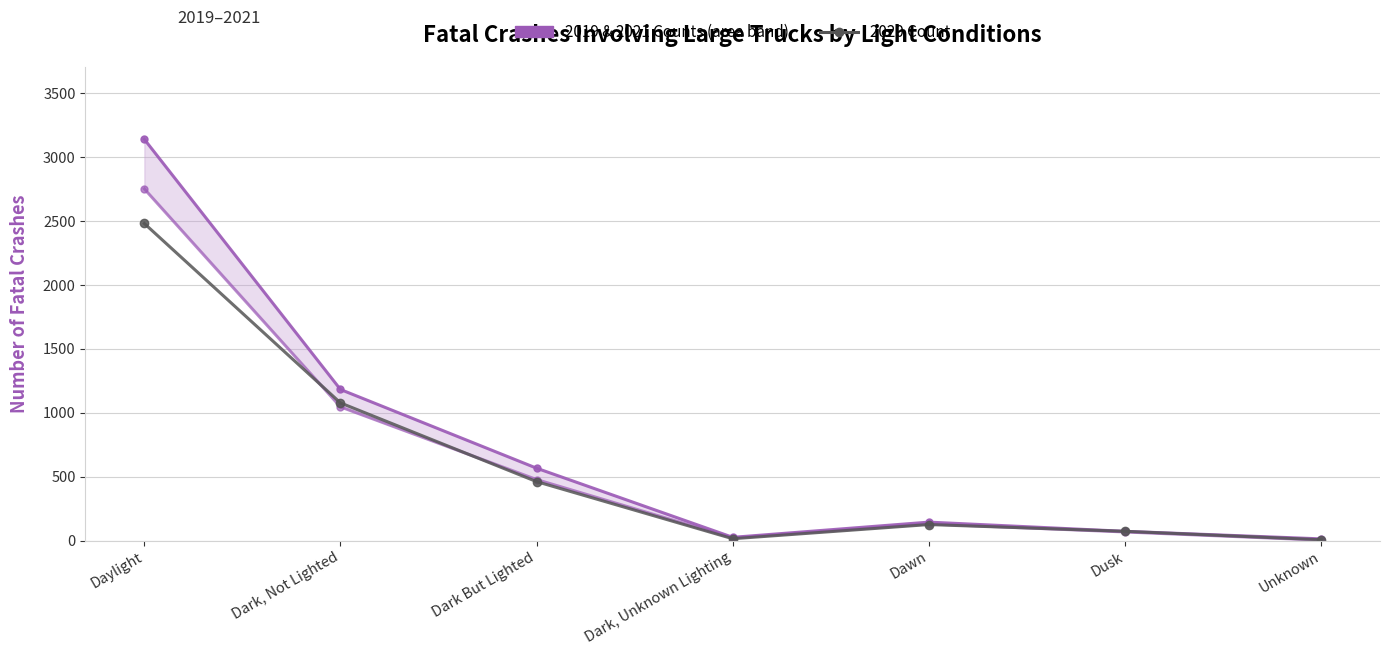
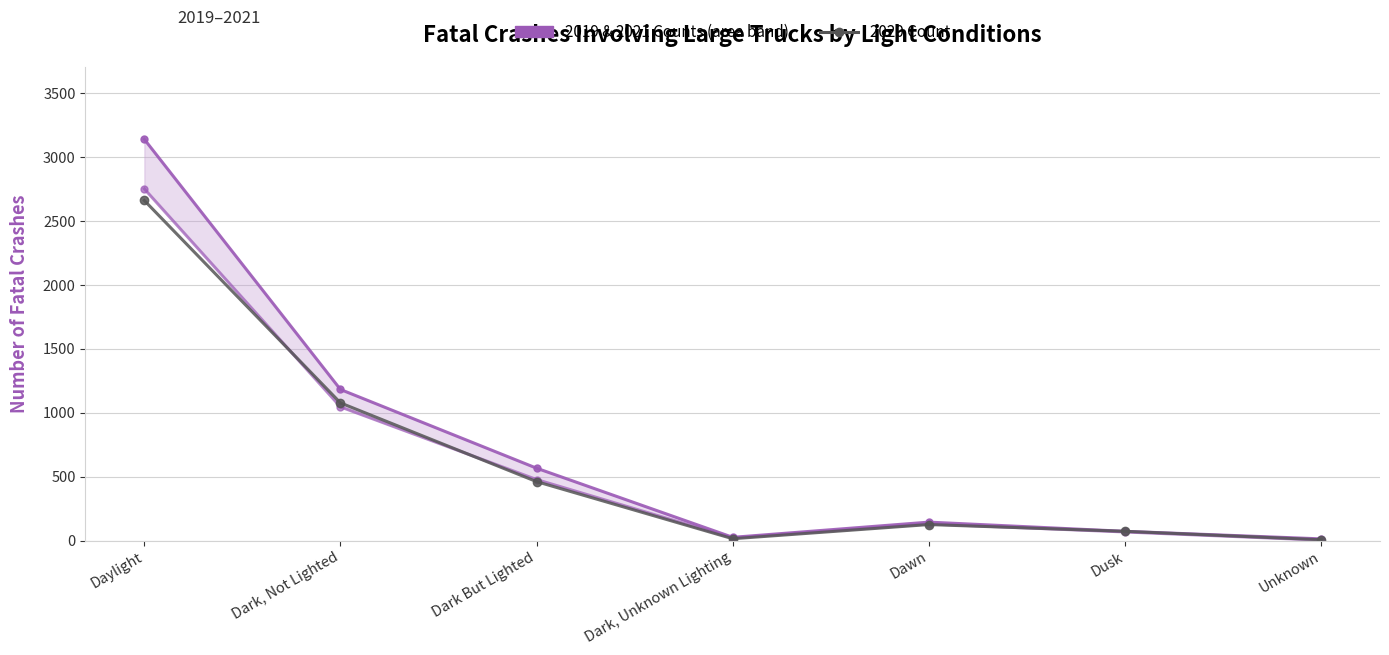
2020 Count, Daylight: 2480 -> 2660
